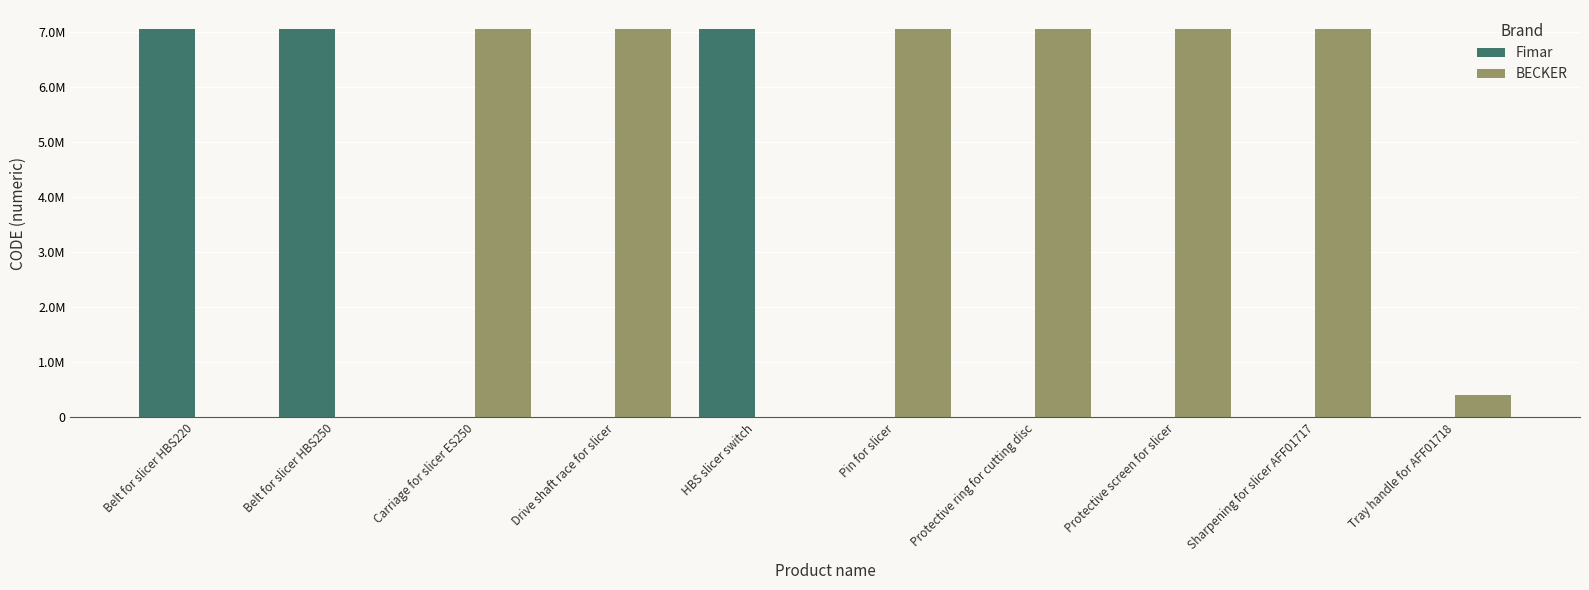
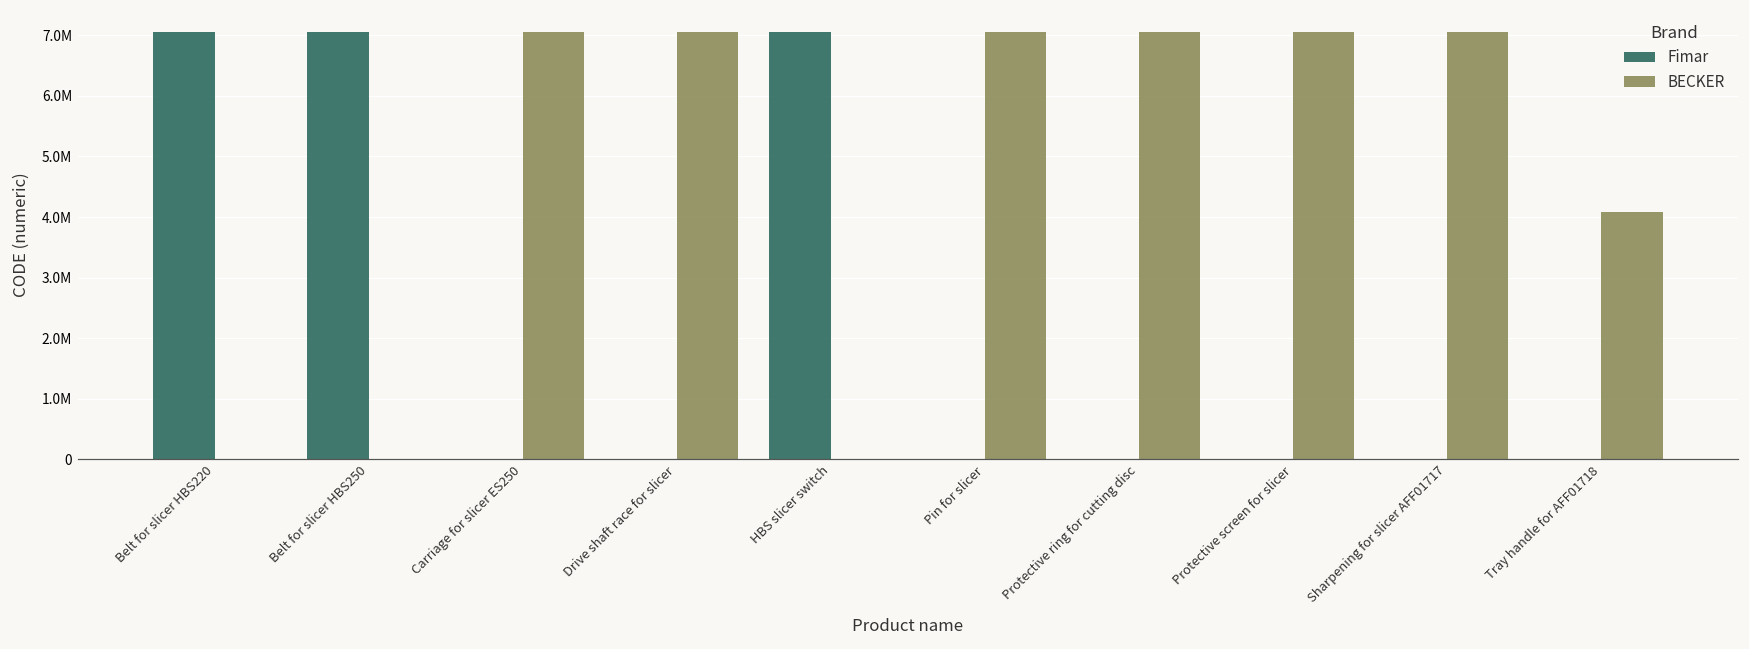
BECKER, Tray handle for AFF01718: 400000 -> 4100000
